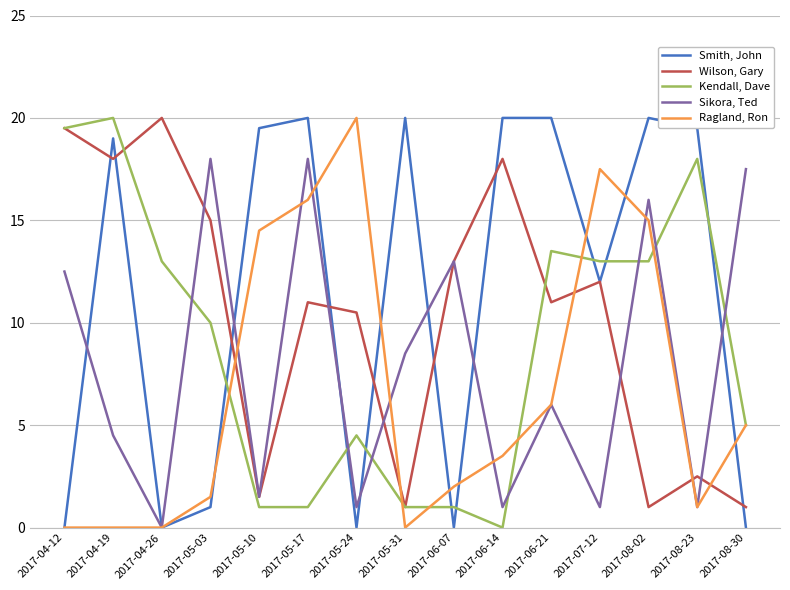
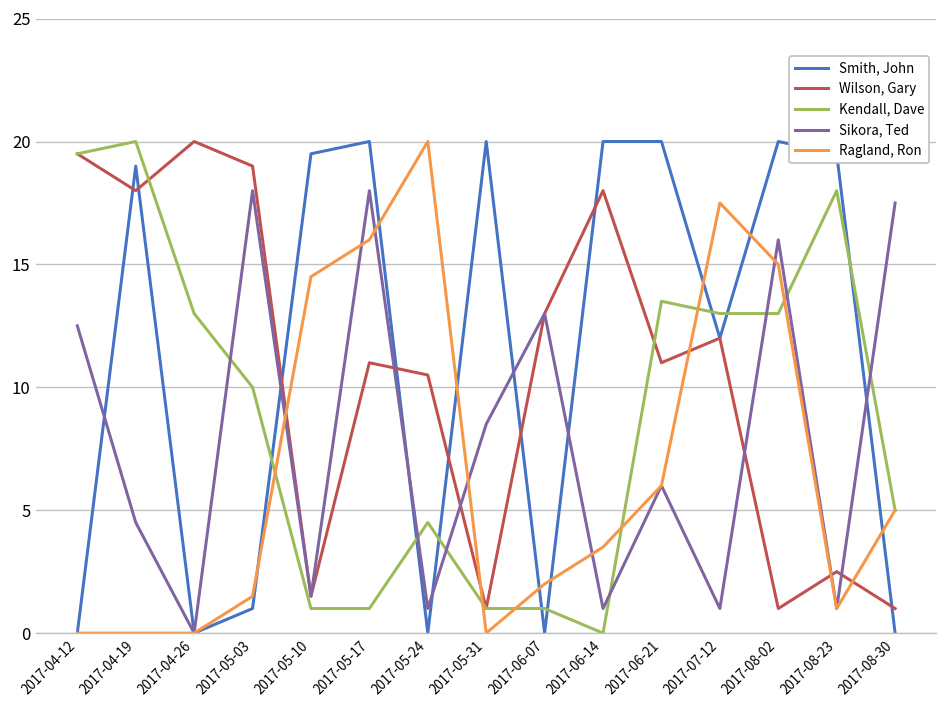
Wilson, Gary, 2017-05-03: 15 -> 19
